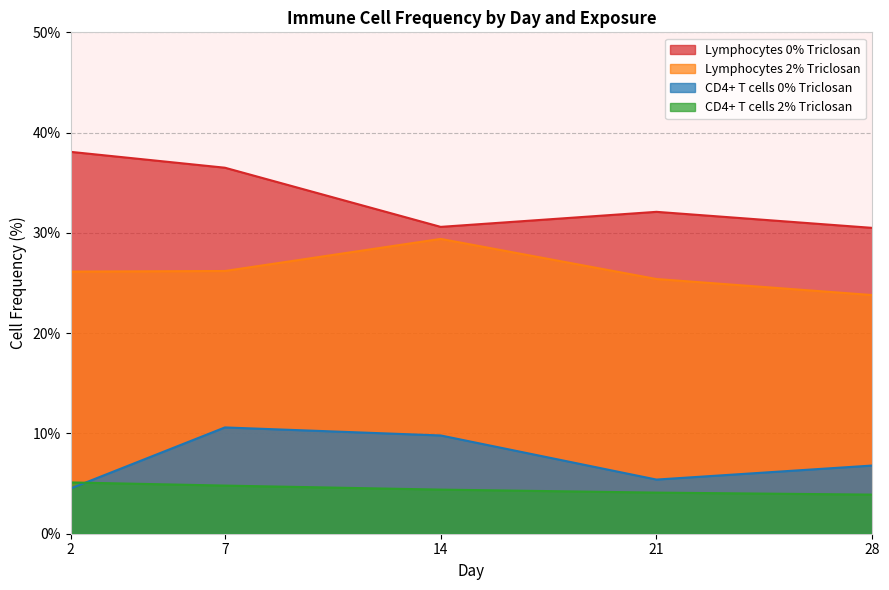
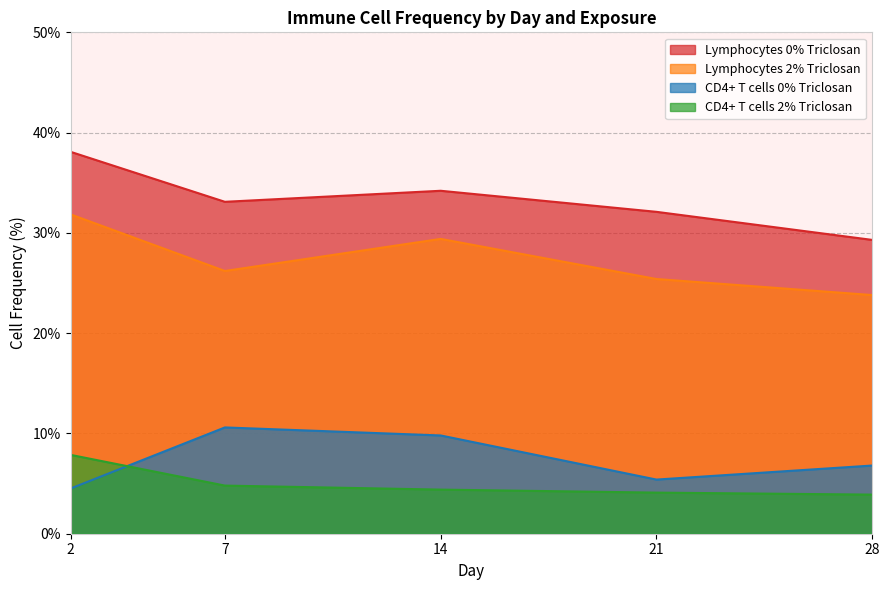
Lymphocytes 2% Triclosan, 2: 26.1% -> 31.8%
CD4+ T cells 2% Triclosan, 2: 5.1% -> 7.9%
Lymphocytes 0% Triclosan, 7: 36.5% -> 33.1%
Lymphocytes 0% Triclosan, 14: 30.6% -> 34.2%
Lymphocytes 0% Triclosan, 28: 30.5% -> 29.3%
